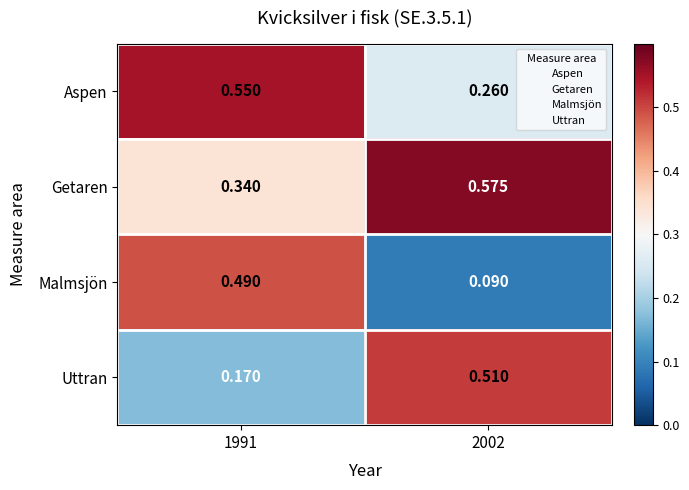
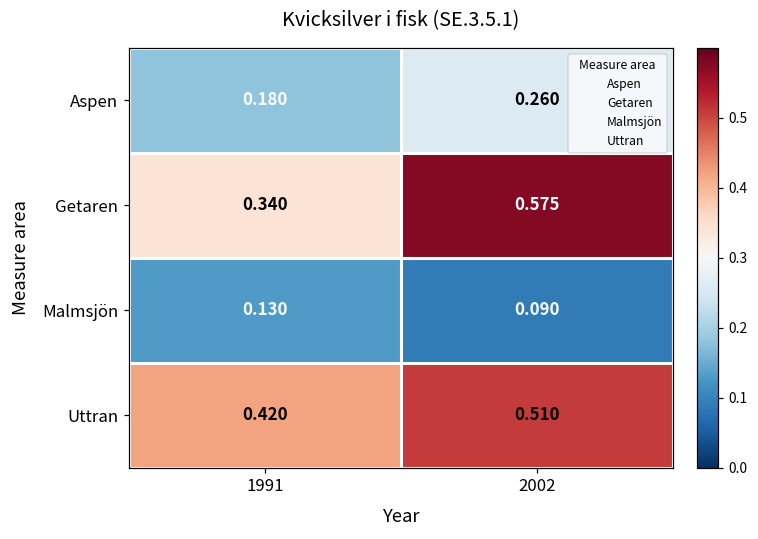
Aspen, 1991: 0.550 -> 0.180
Malmsjön, 1991: 0.490 -> 0.130
Uttran, 1991: 0.170 -> 0.420
